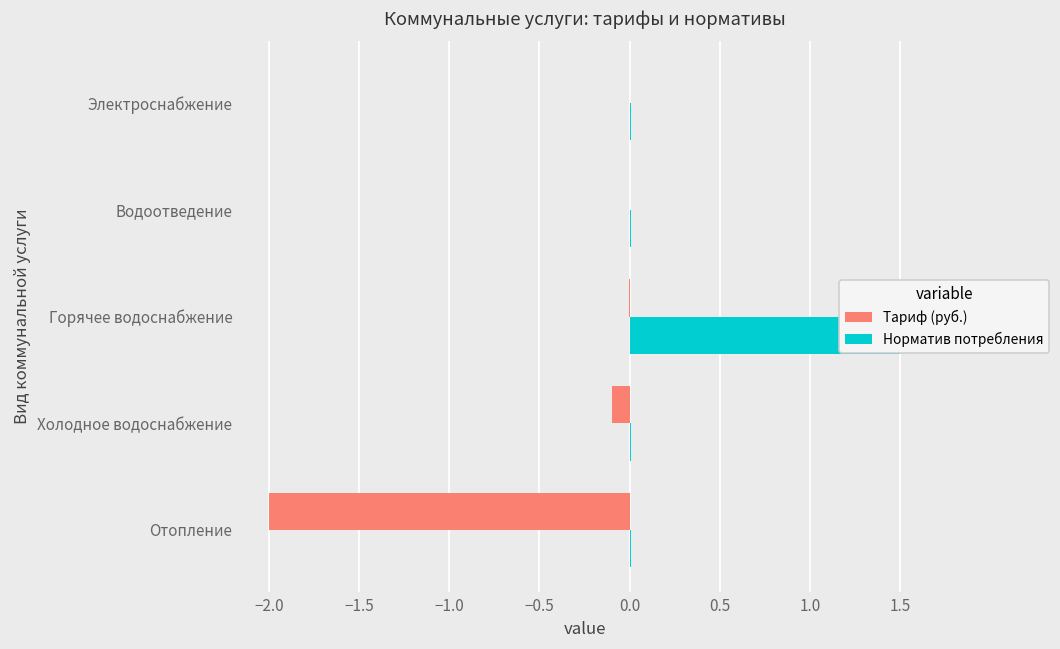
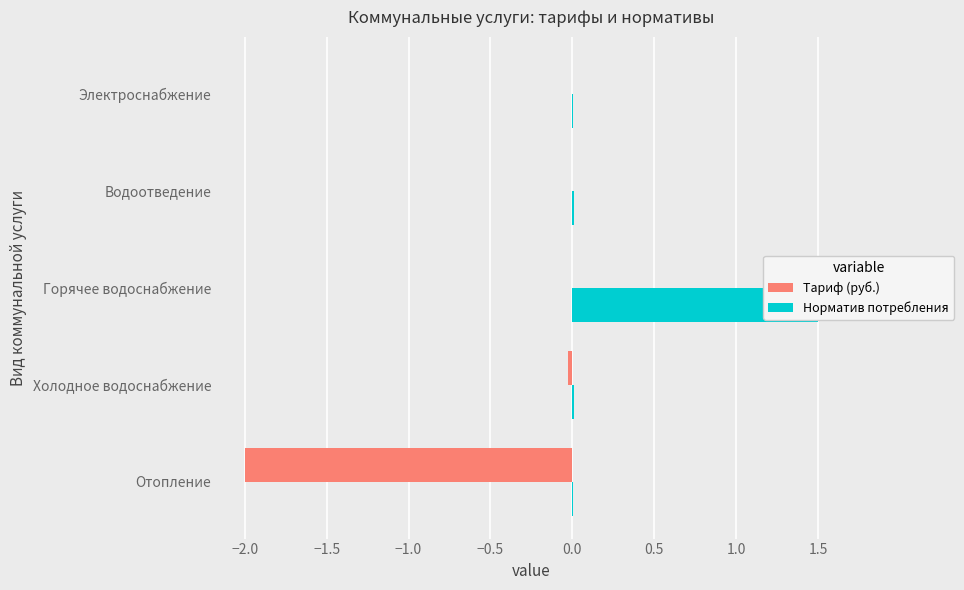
Тариф (руб.), Холодное водоснабжение: -0.10 -> -0.02
